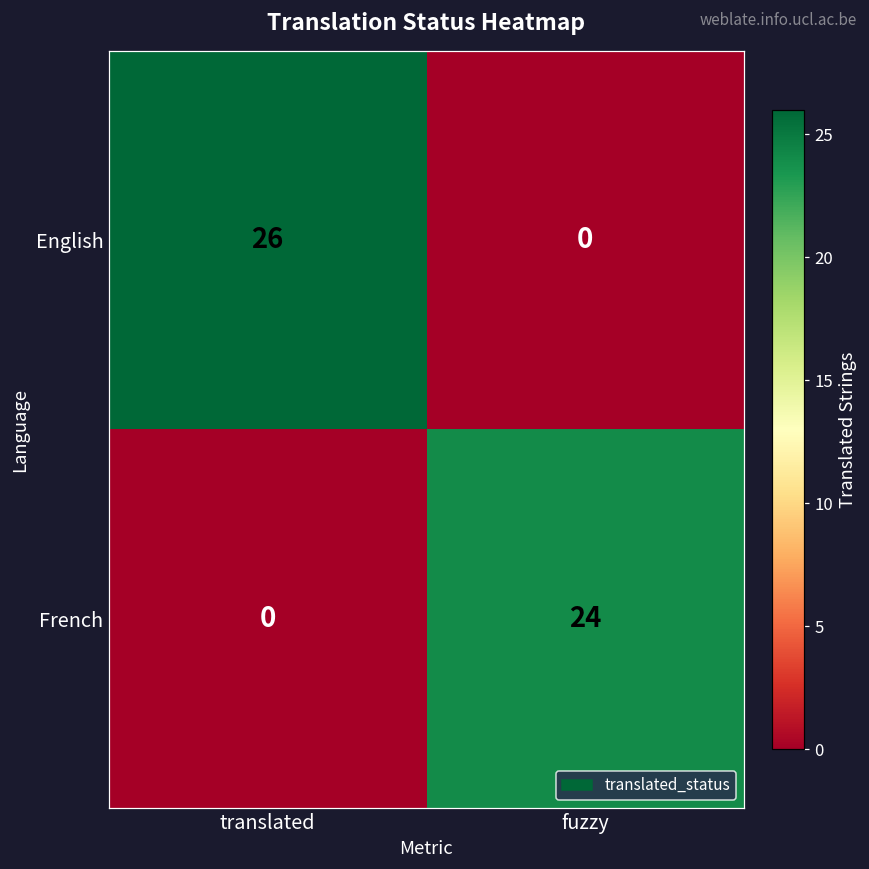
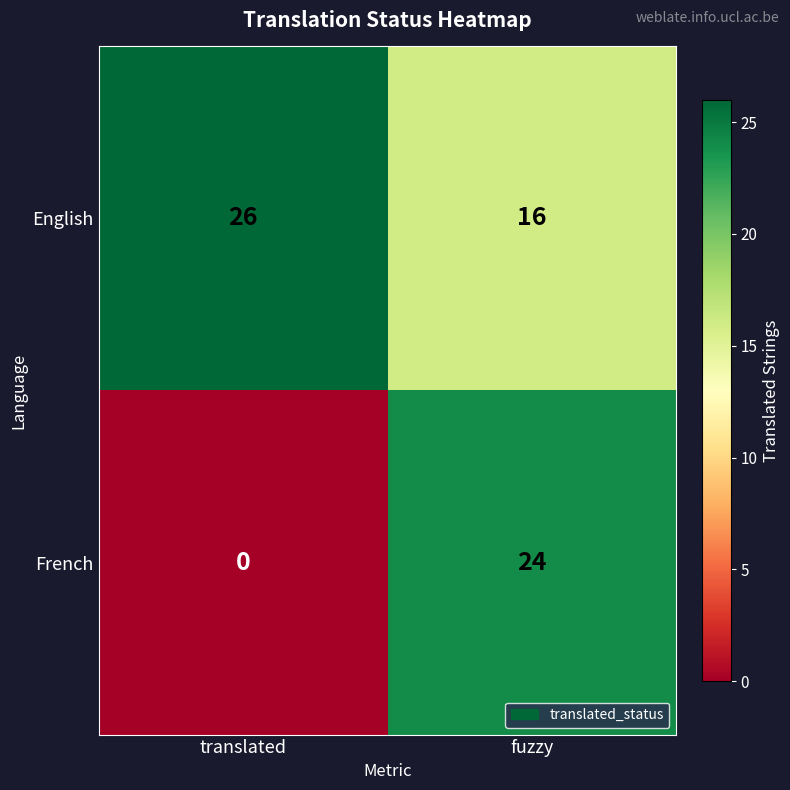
English, fuzzy: 0 -> 16
